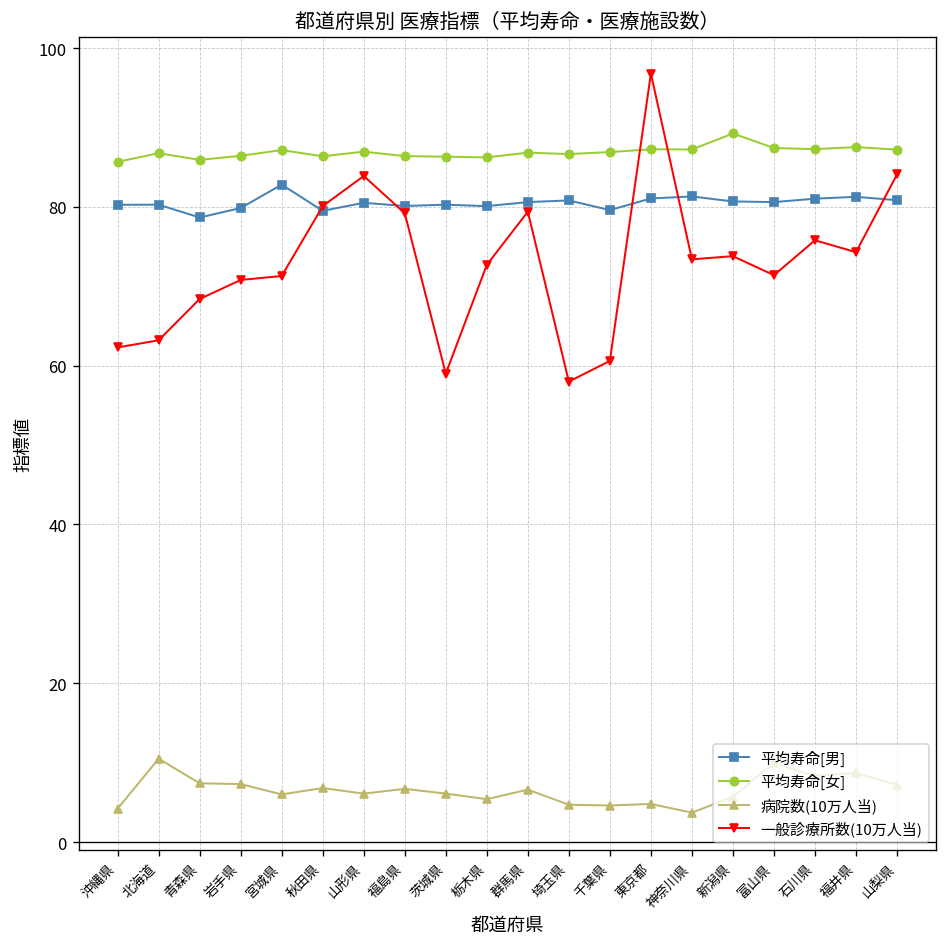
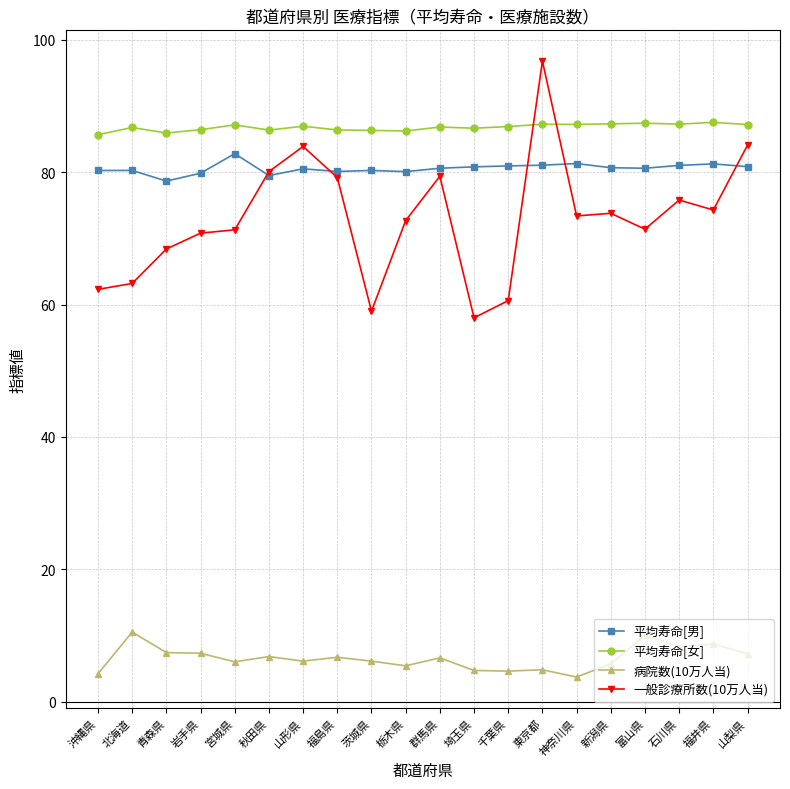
平均寿命[男], 千葉県: 80 -> 81
平均寿命[女], 新潟県: 89 -> 87
